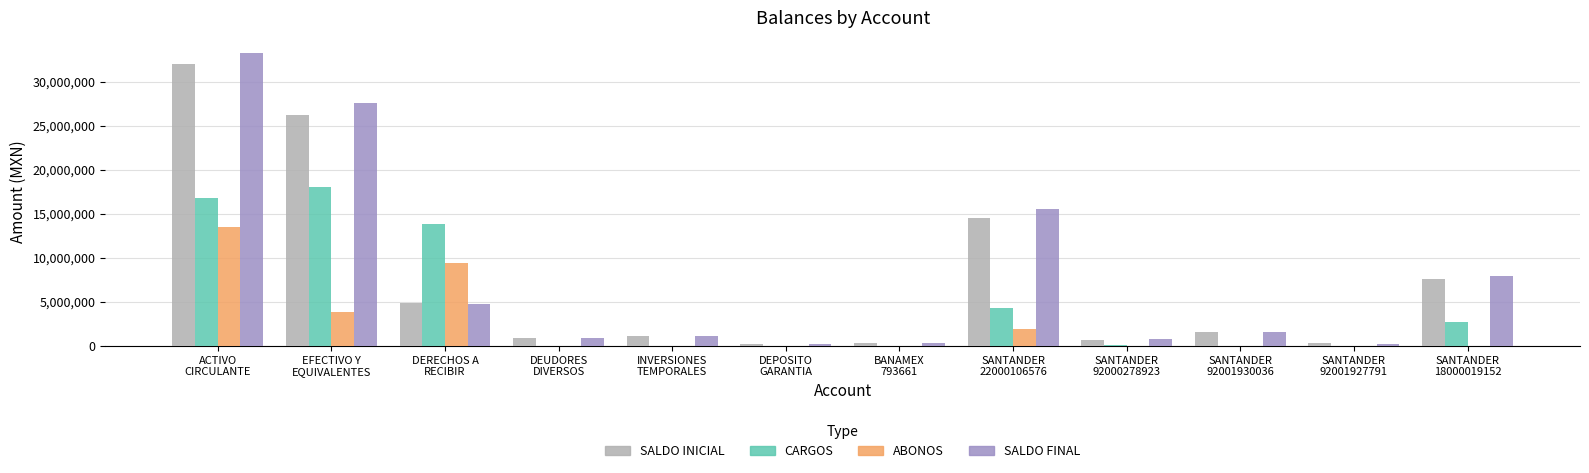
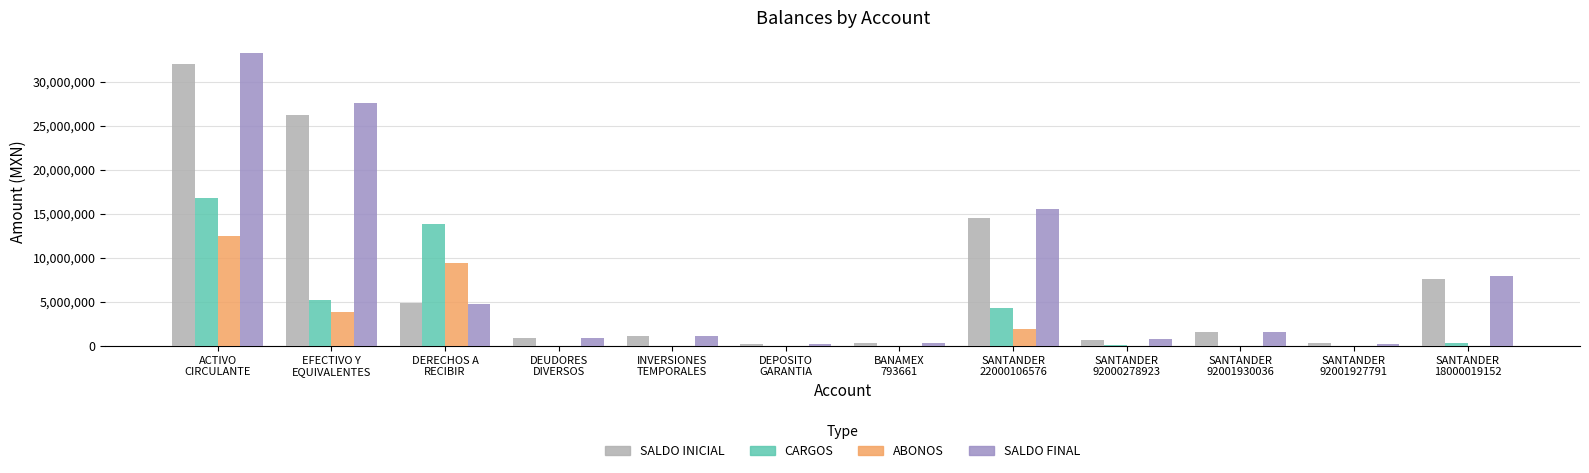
ABONOS, ACTIVO CIRCULANTE: 13,000,000 -> 12,000,000
CARGOS, EFECTIVO Y EQUIVALENTES: 18,000,000 -> 5,000,000
CARGOS, SANTANDER 18000019152: 3,000,000 -> 0
